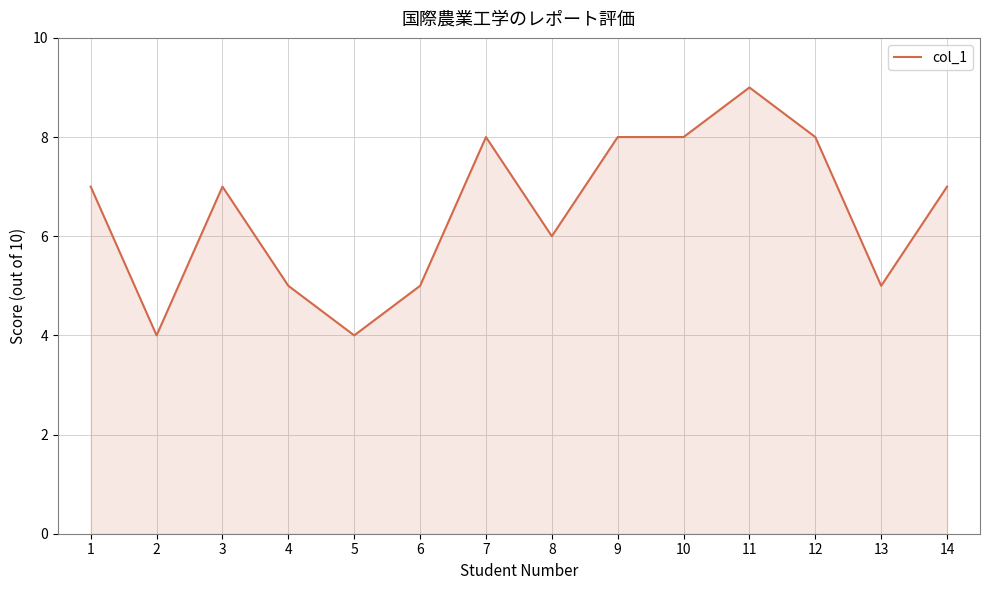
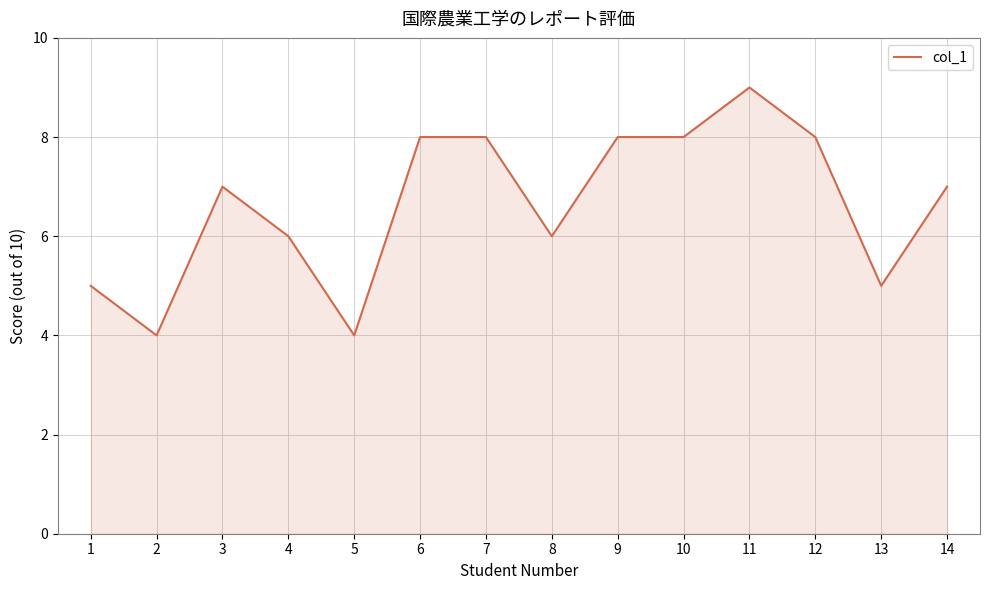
1: 7 -> 5
4: 5 -> 6
6: 5 -> 8
